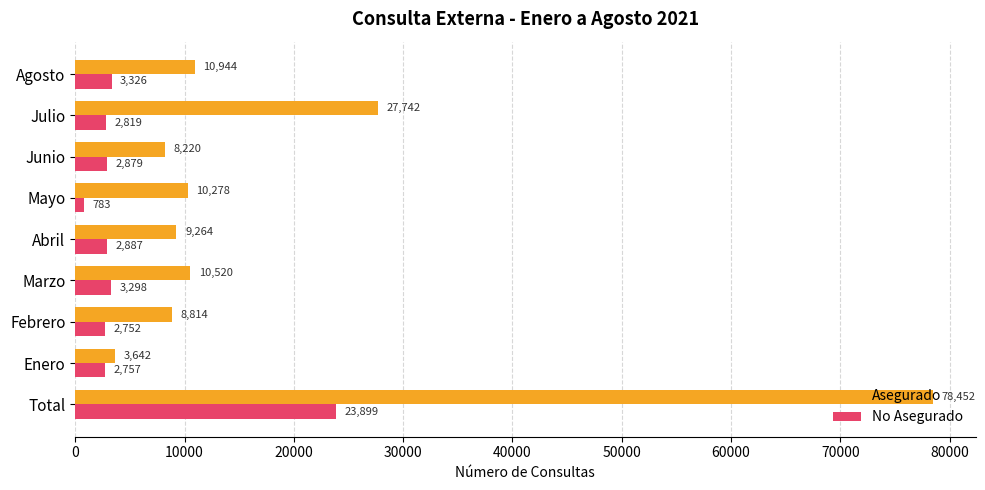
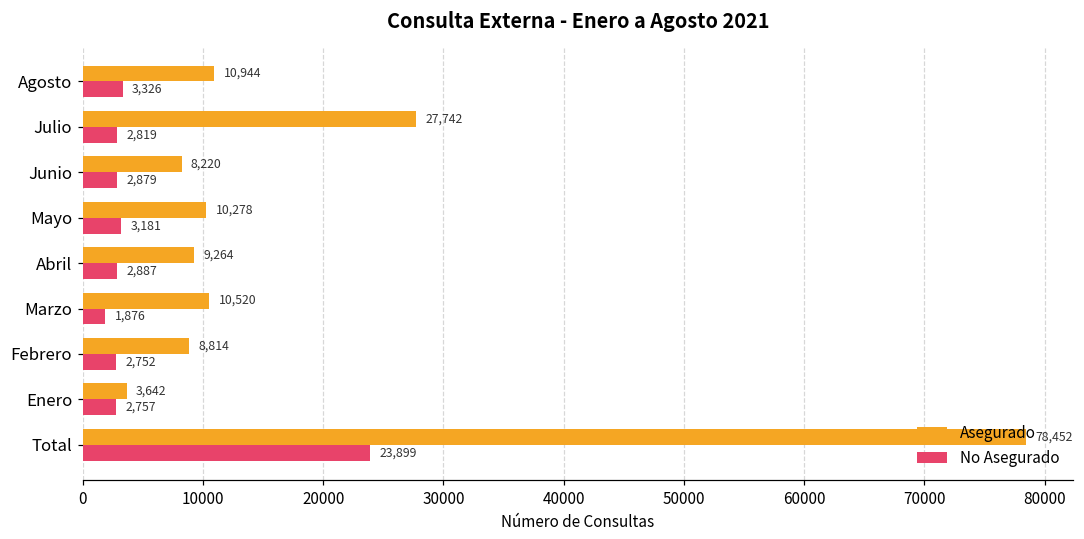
No Asegurado, Mayo: 783 -> 3,181
No Asegurado, Marzo: 3,298 -> 1,876
